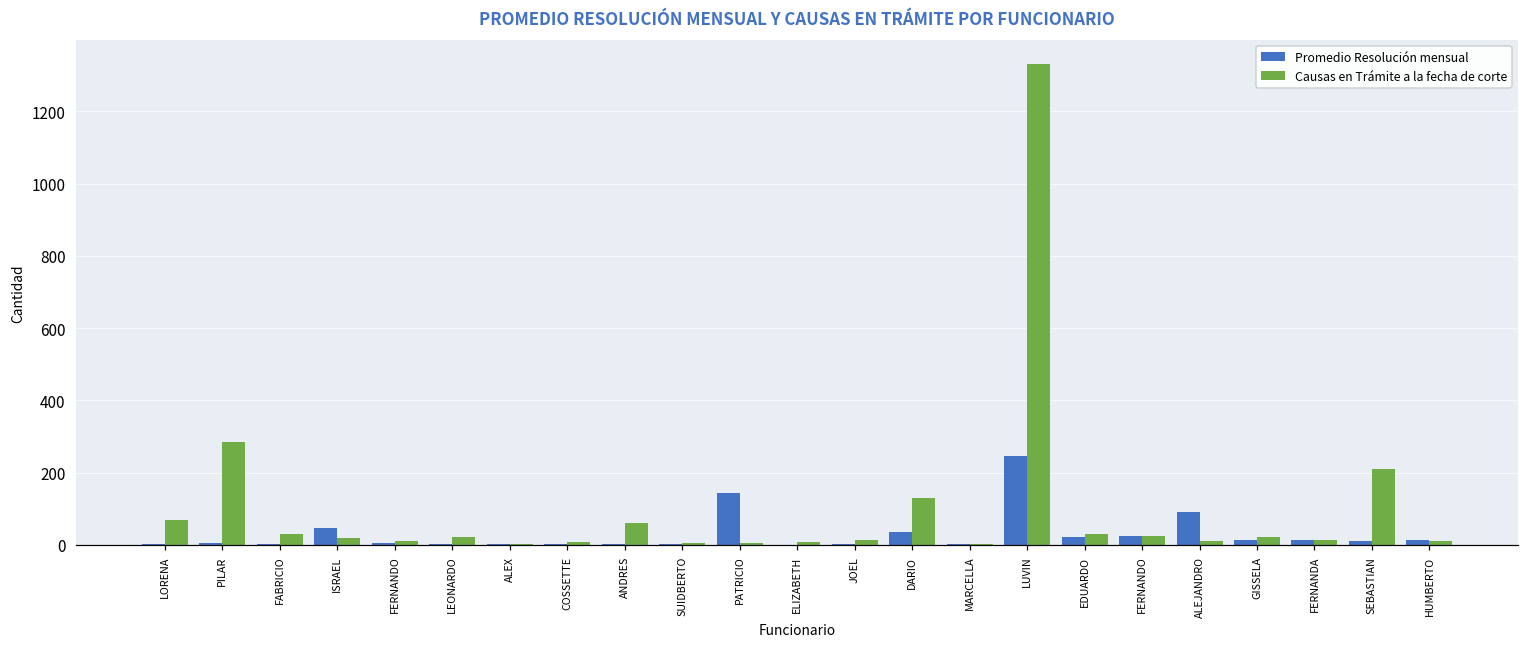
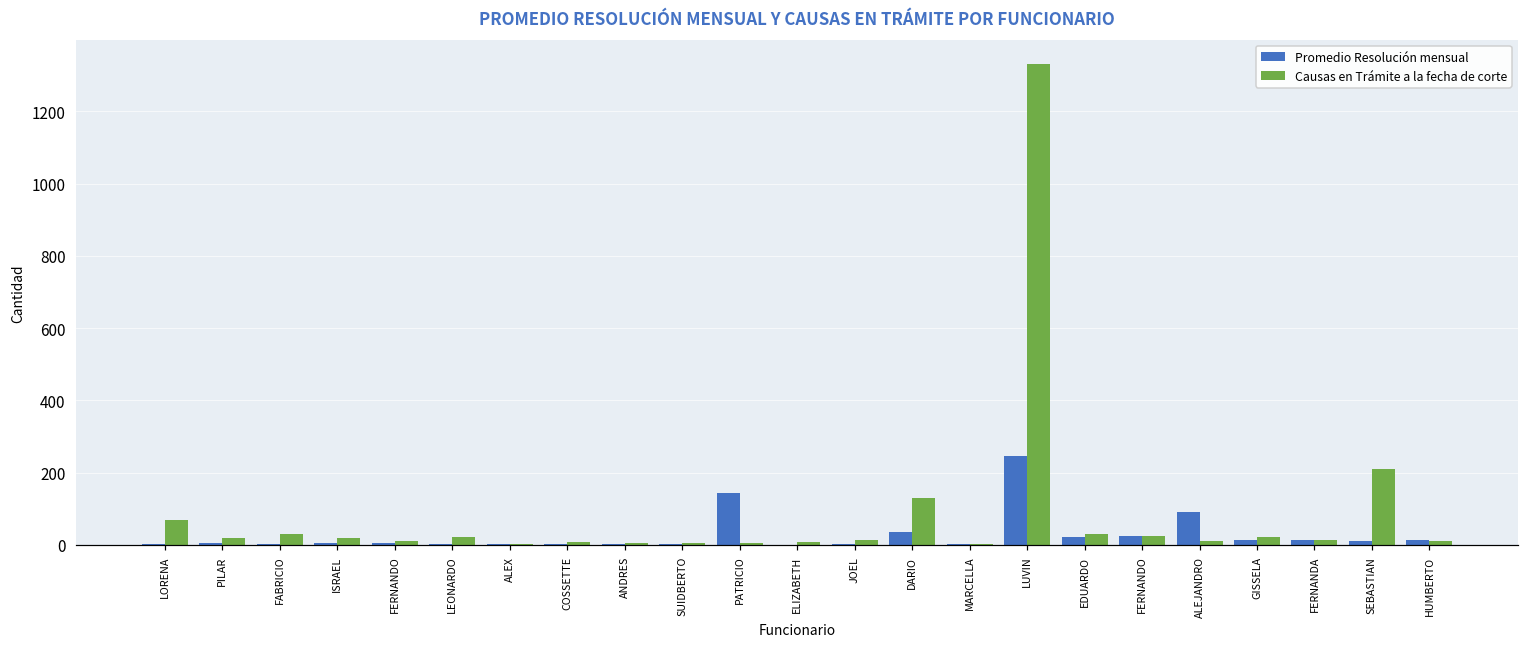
Causas en Trámite a la fecha de corte, PILAR: 290 -> 20
Promedio Resolución mensual, ISRAEL: 50 -> 10
Causas en Trámite a la fecha de corte, ANDRES: 60 -> 10
